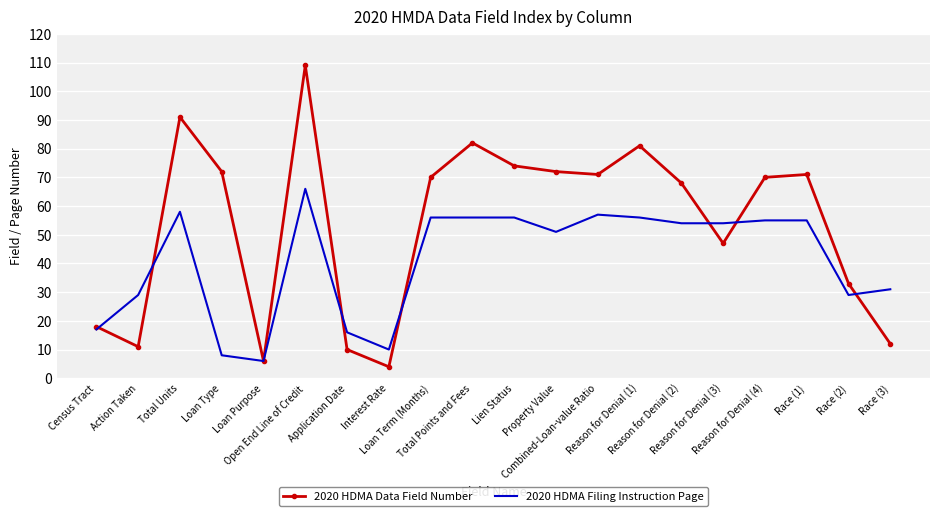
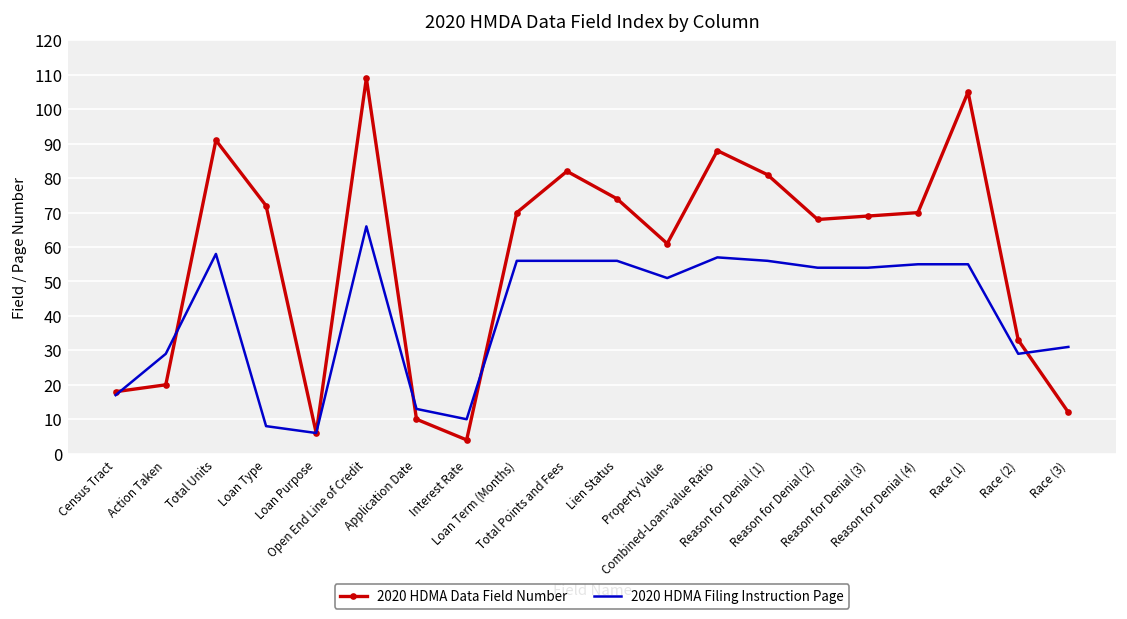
2020 HDMA Data Field Number, Action Taken: 11 -> 20
2020 HDMA Filing Instruction Page, Application Date: 16 -> 13
2020 HDMA Data Field Number, Property Value: 72 -> 61
2020 HDMA Data Field Number, Combined-Loan-value Ratio: 71 -> 88
2020 HDMA Data Field Number, Reason for Denial (3): 47 -> 69
2020 HDMA Data Field Number, Race (1): 71 -> 105
